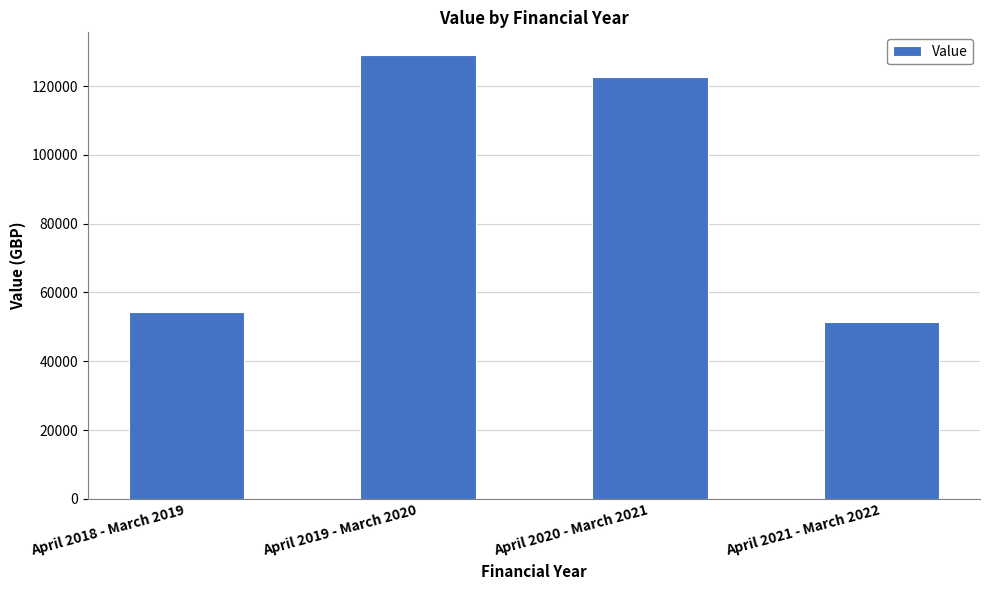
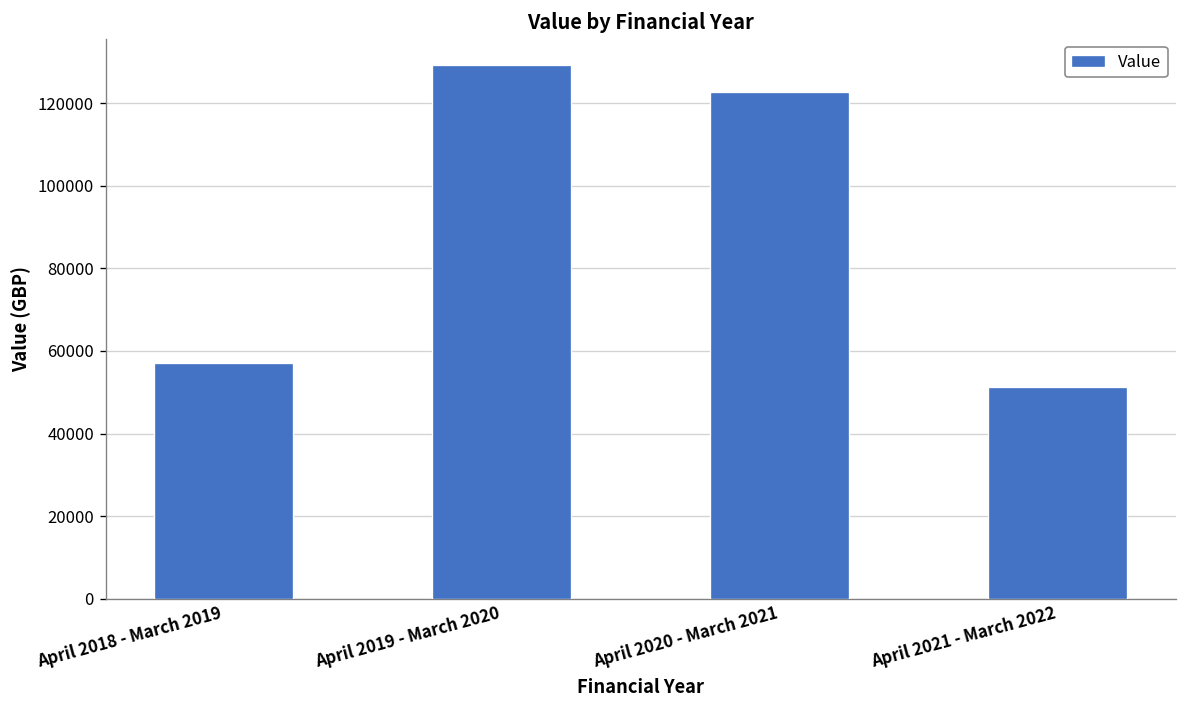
April 2018 - March 2019: 54000 -> 57000
